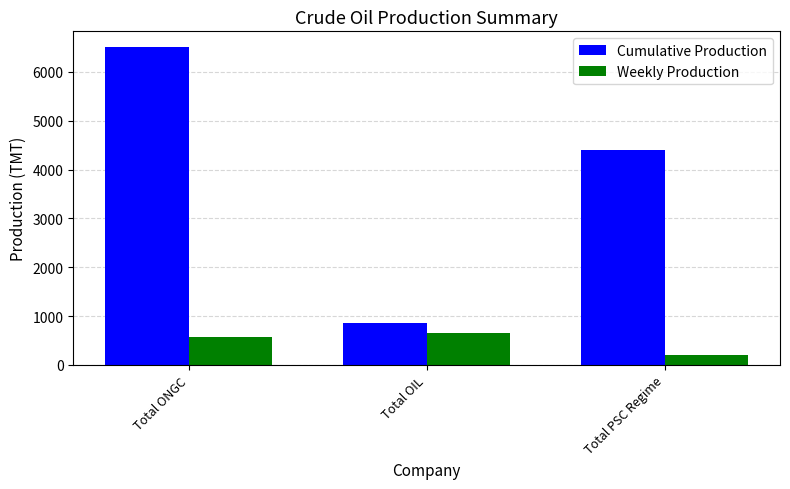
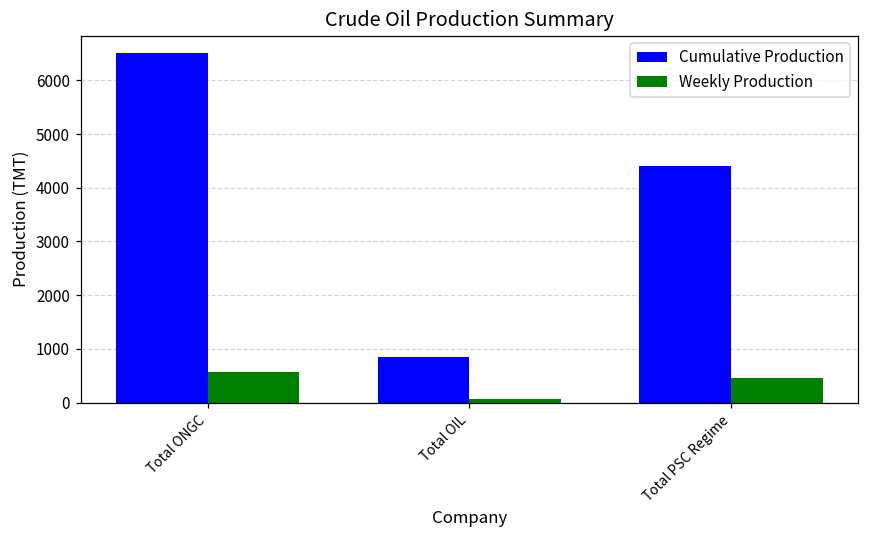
Weekly Production, Total OIL: 700 -> 100
Weekly Production, Total PSC Regime: 200 -> 500
